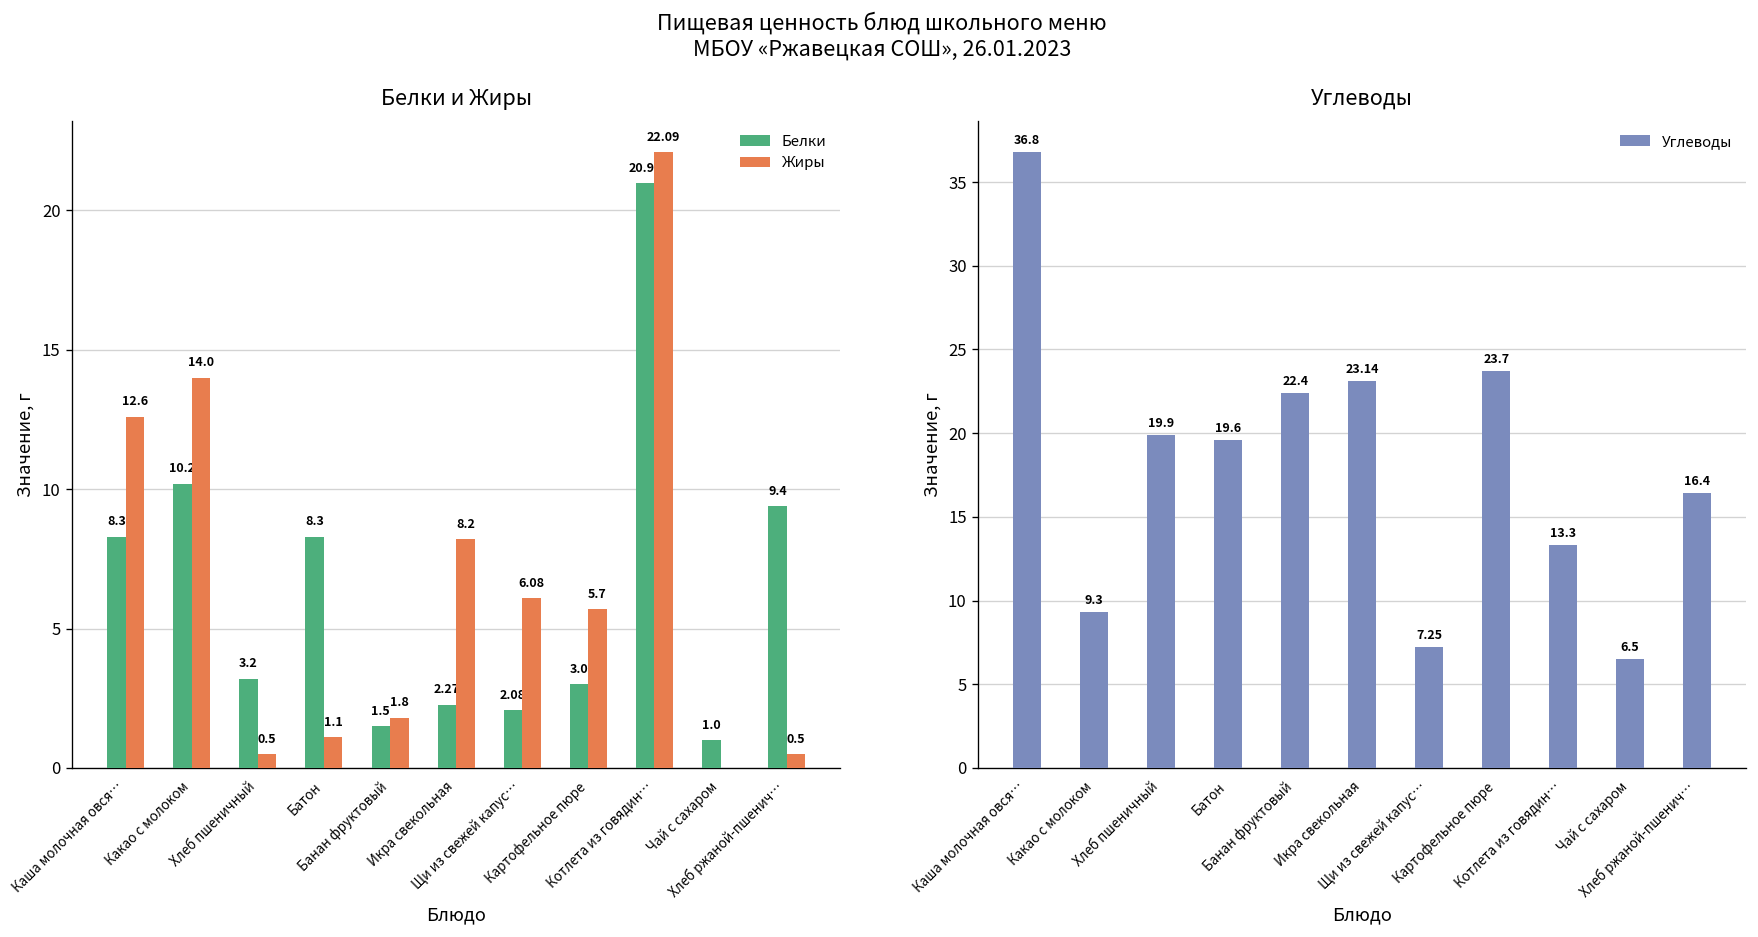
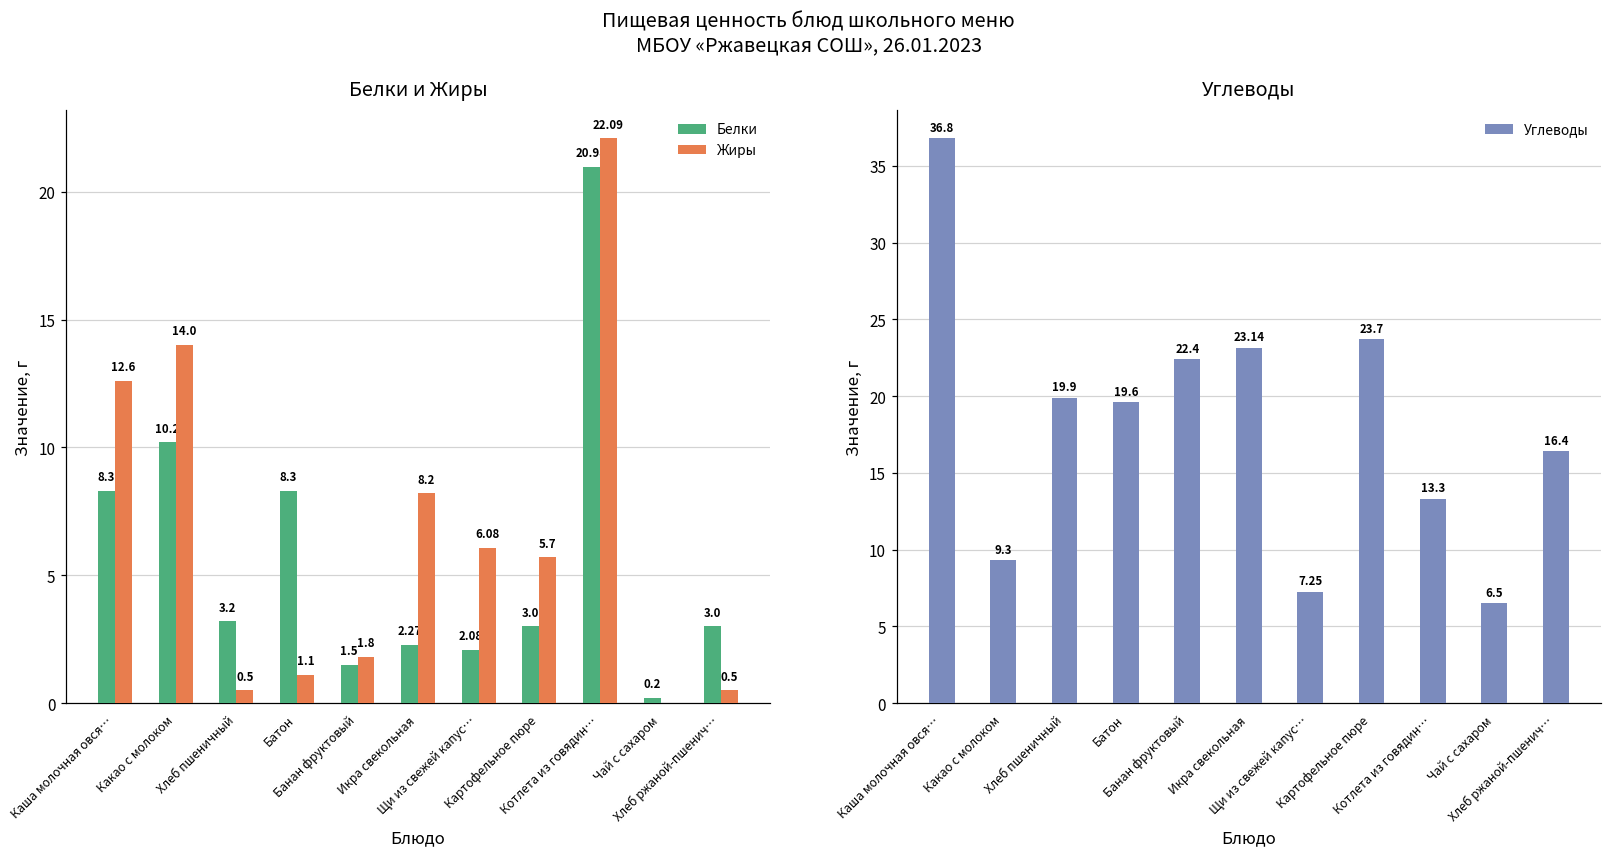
Белки и Жиры, Белки, Чай с сахаром: 1.0 -> 0.2
Белки и Жиры, Белки, Хлеб ржаной-пшенич…: 9.4 -> 3.0
